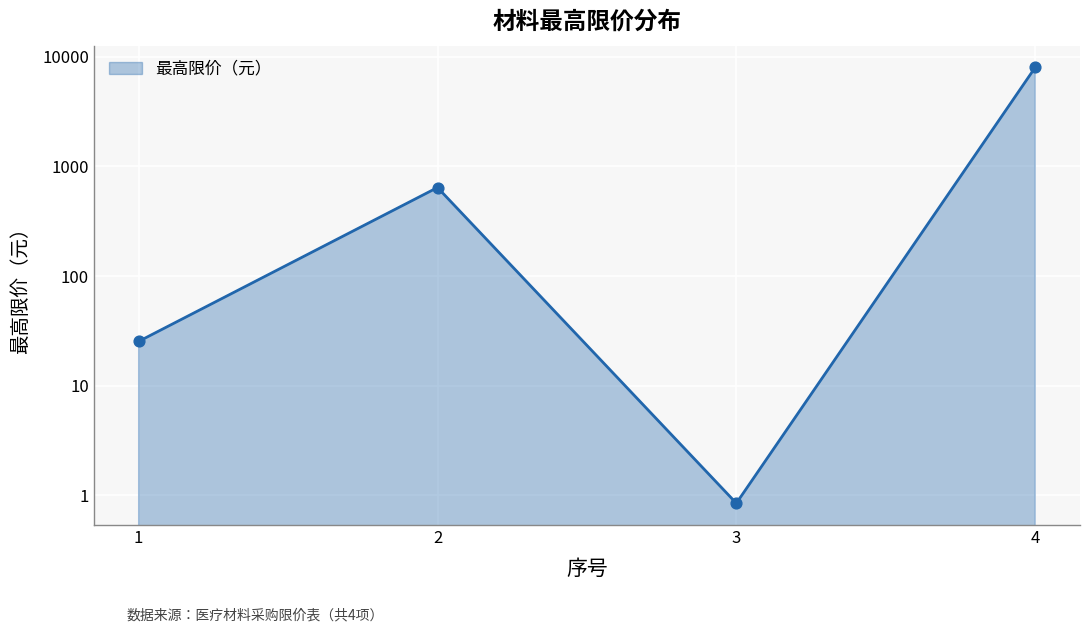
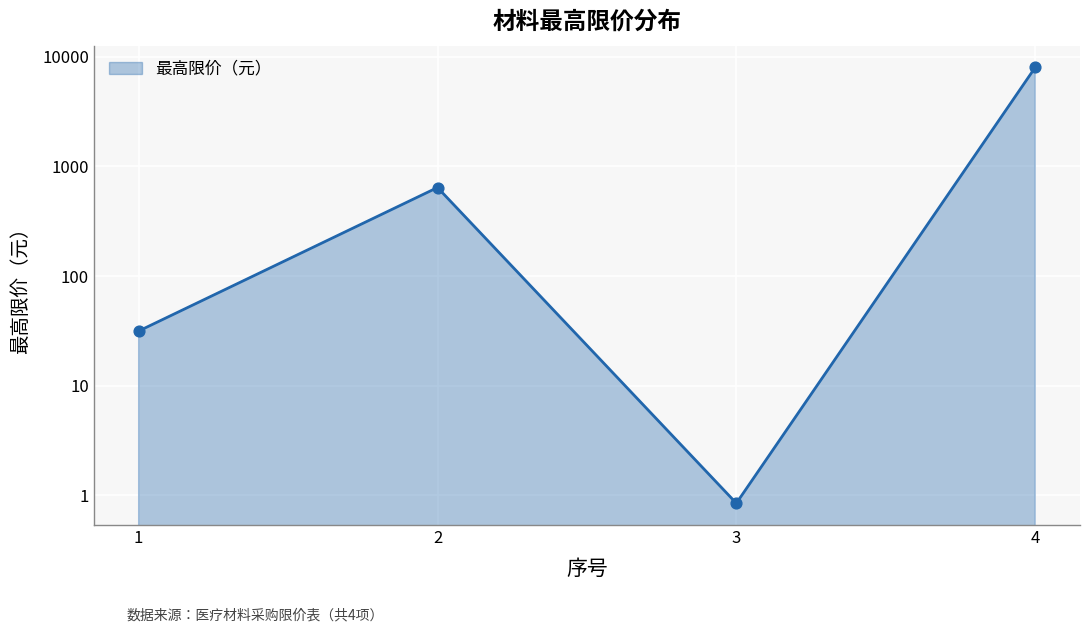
1: 25 -> 32
